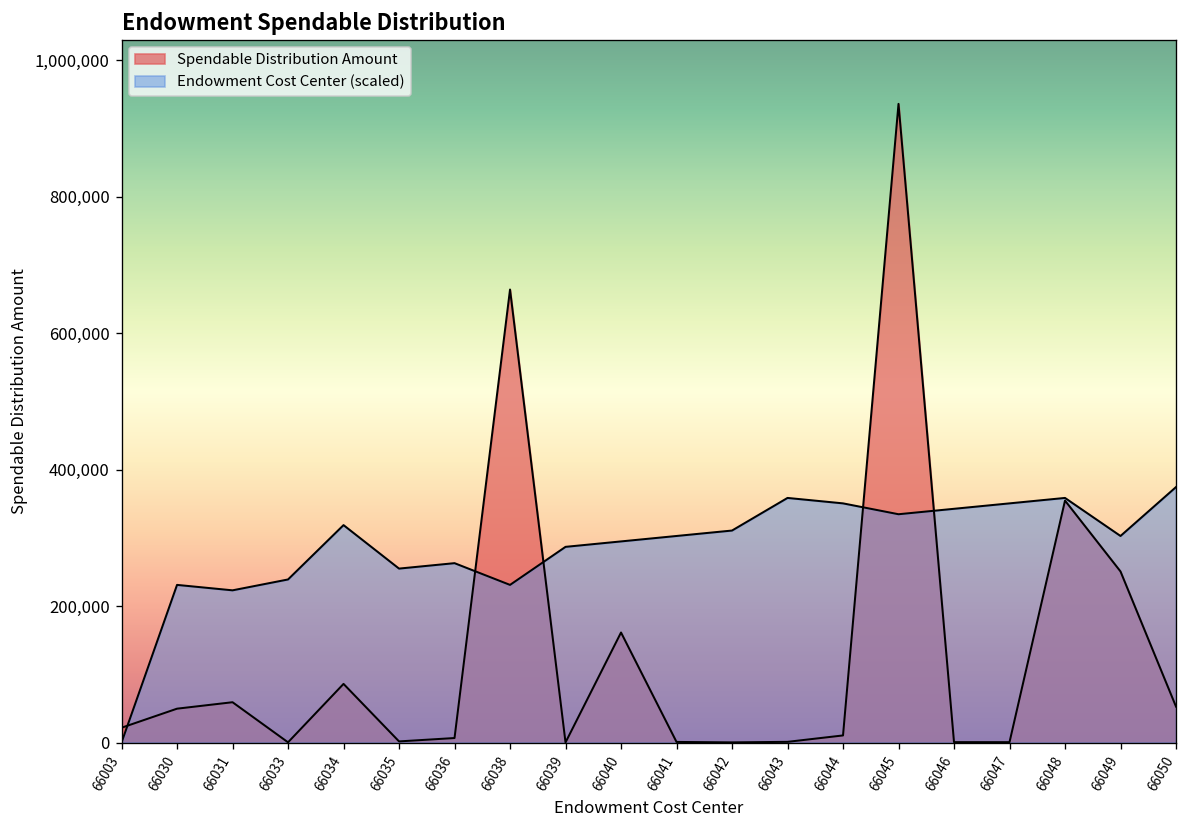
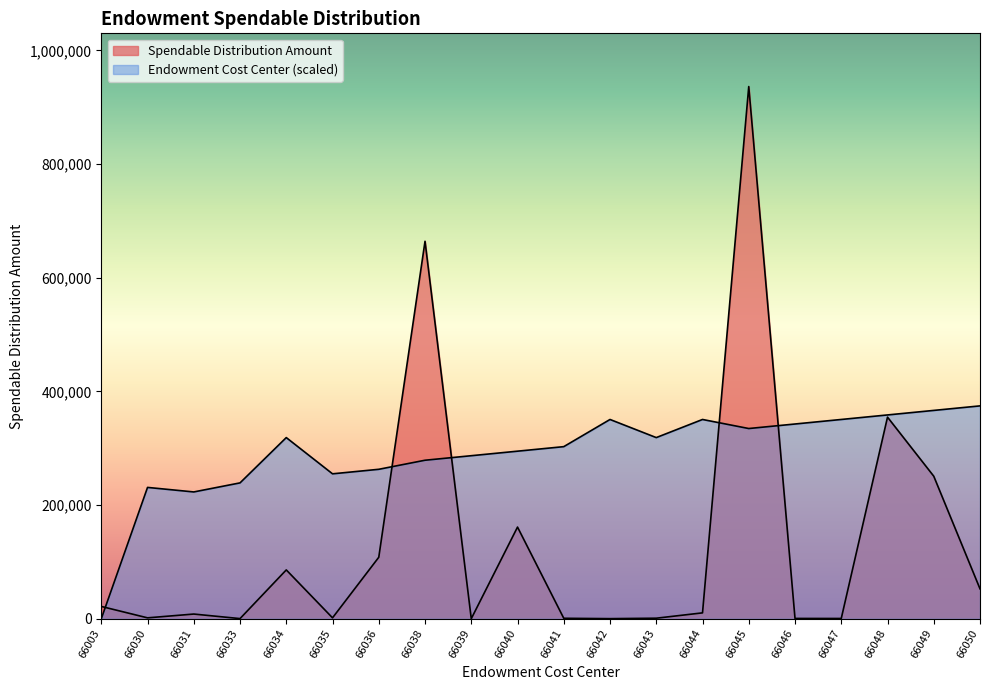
Spendable Distribution Amount, 66030: 50,000 -> 0
Spendable Distribution Amount, 66031: 60,000 -> 10,000
Spendable Distribution Amount, 66036: 10,000 -> 110,000
Endowment Cost Center (scaled), 66038: 230,000 -> 280,000
Endowment Cost Center (scaled), 66042: 310,000 -> 350,000
Endowment Cost Center (scaled), 66043: 360,000 -> 320,000
Endowment Cost Center (scaled), 66049: 300,000 -> 370,000
